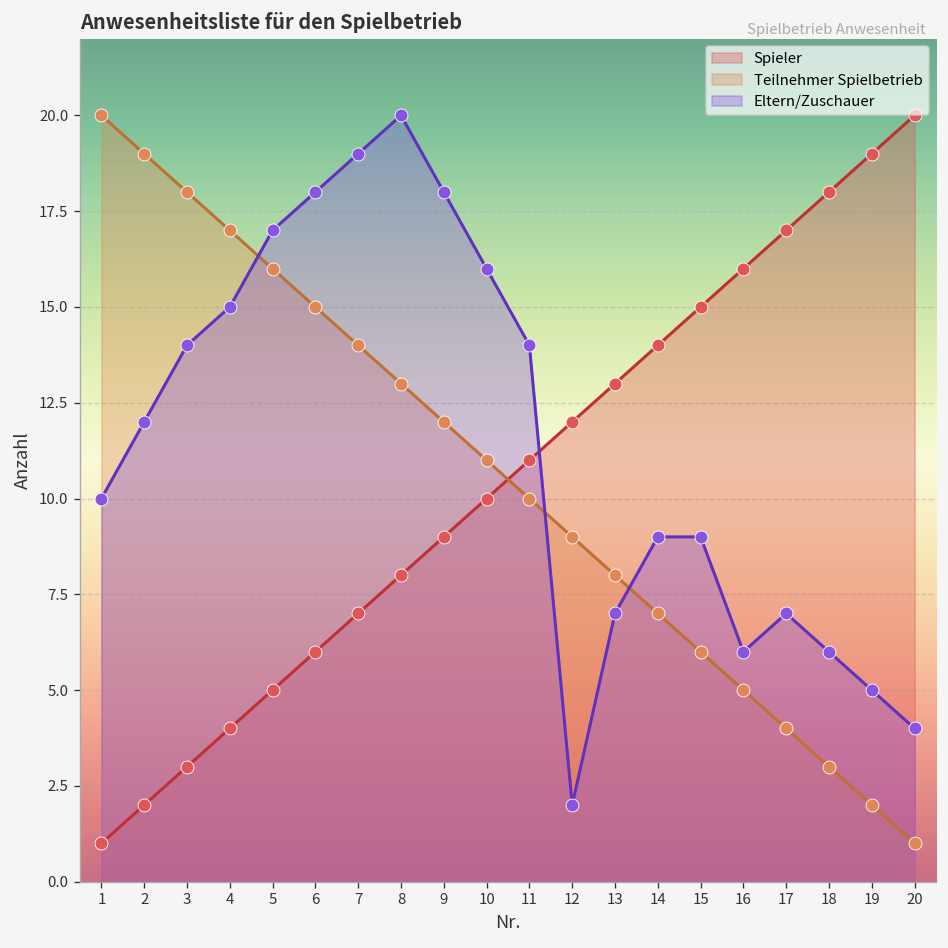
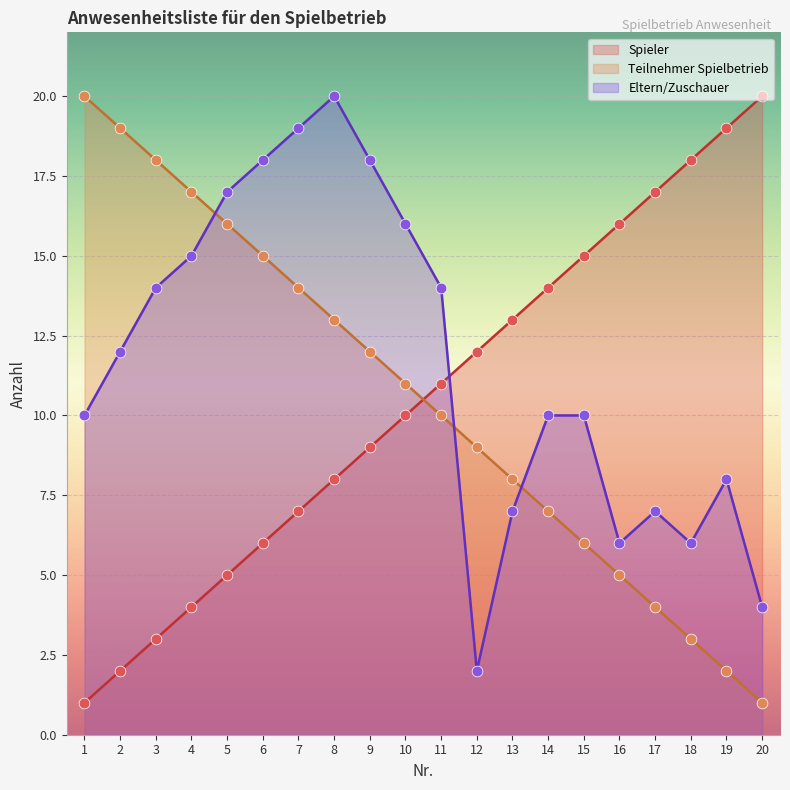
Eltern/Zuschauer, 14: 9 -> 10
Eltern/Zuschauer, 15: 9 -> 10
Eltern/Zuschauer, 19: 5 -> 8
